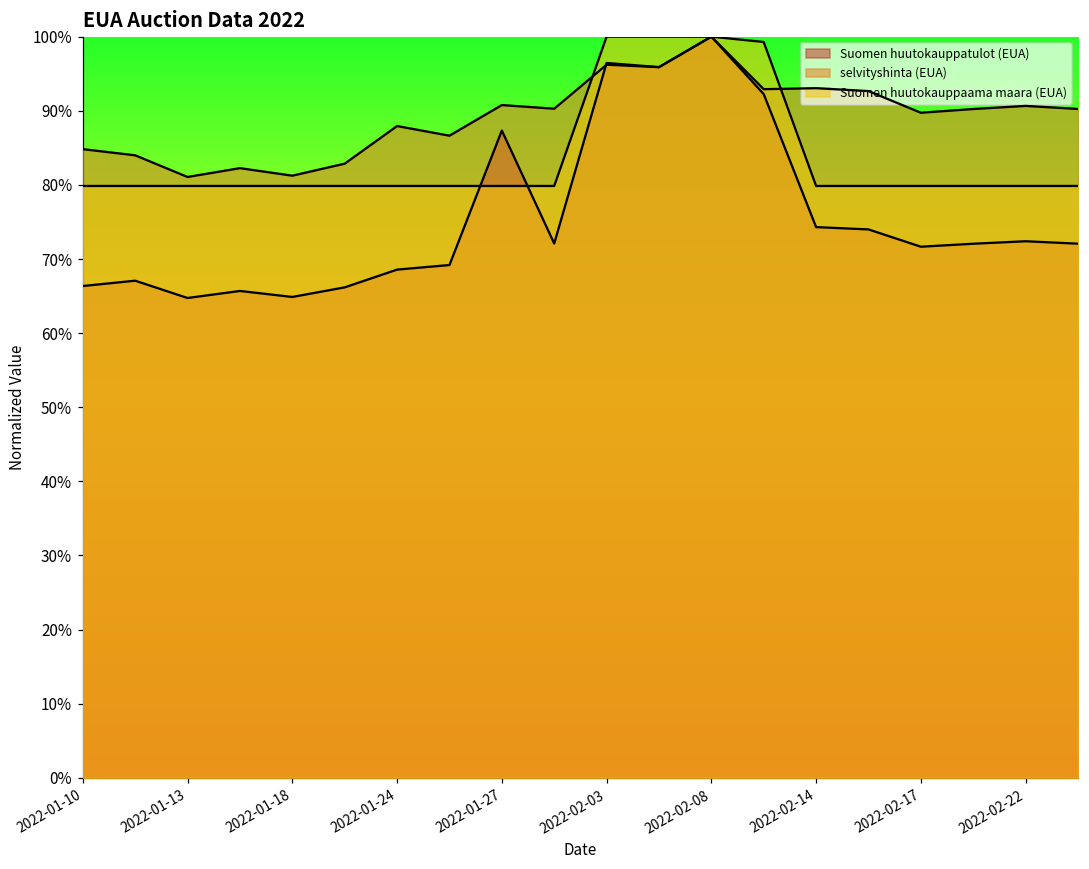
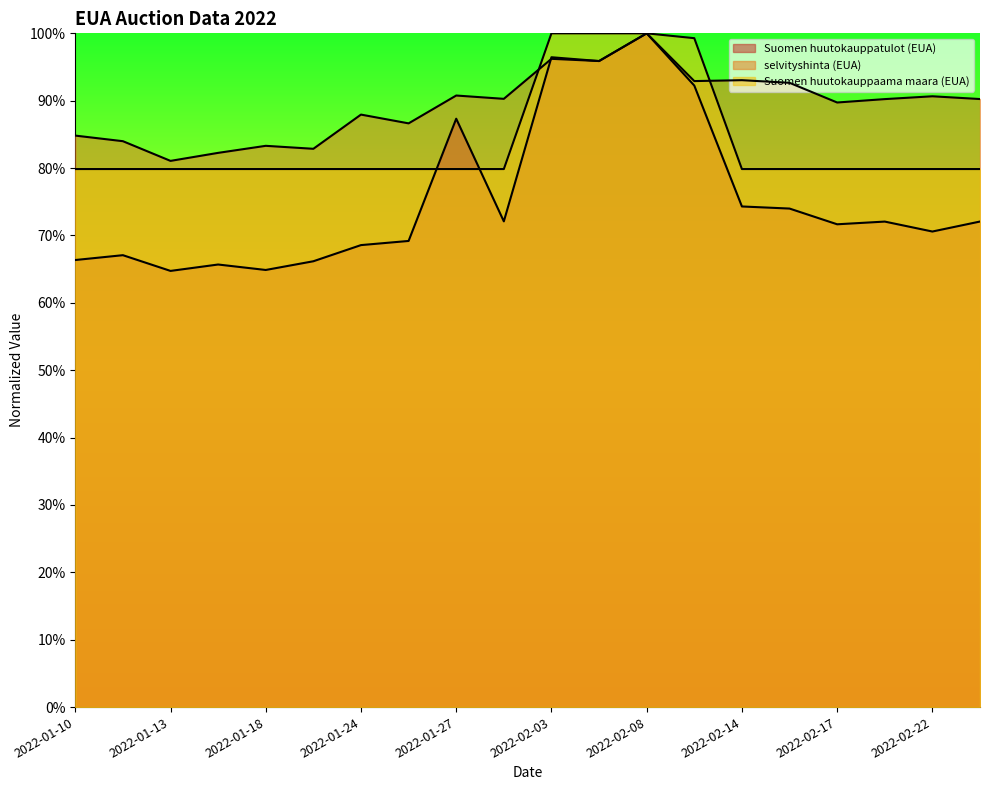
selvityshinta (EUA), 2022-01-18: 81% -> 83%
Suomen huutokauppatulot (EUA), 2022-02-22: 72% -> 71%
